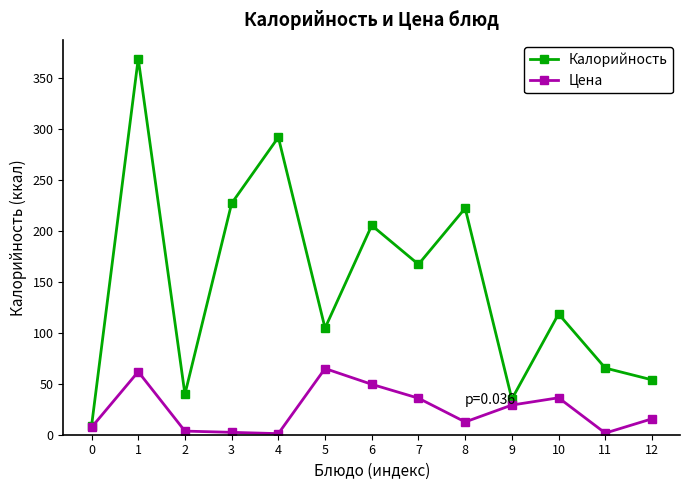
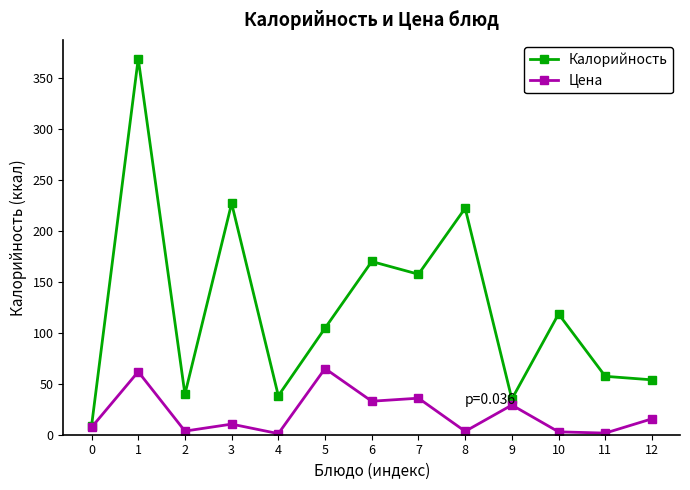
Цена, 3: 2 -> 10
Калорийность, 4: 292 -> 38
Калорийность, 6: 205 -> 170
Цена, 6: 49 -> 33
Калорийность, 7: 167 -> 157
Цена, 8: 13 -> 3
Цена, 10: 36 -> 3
Калорийность, 11: 65 -> 57
